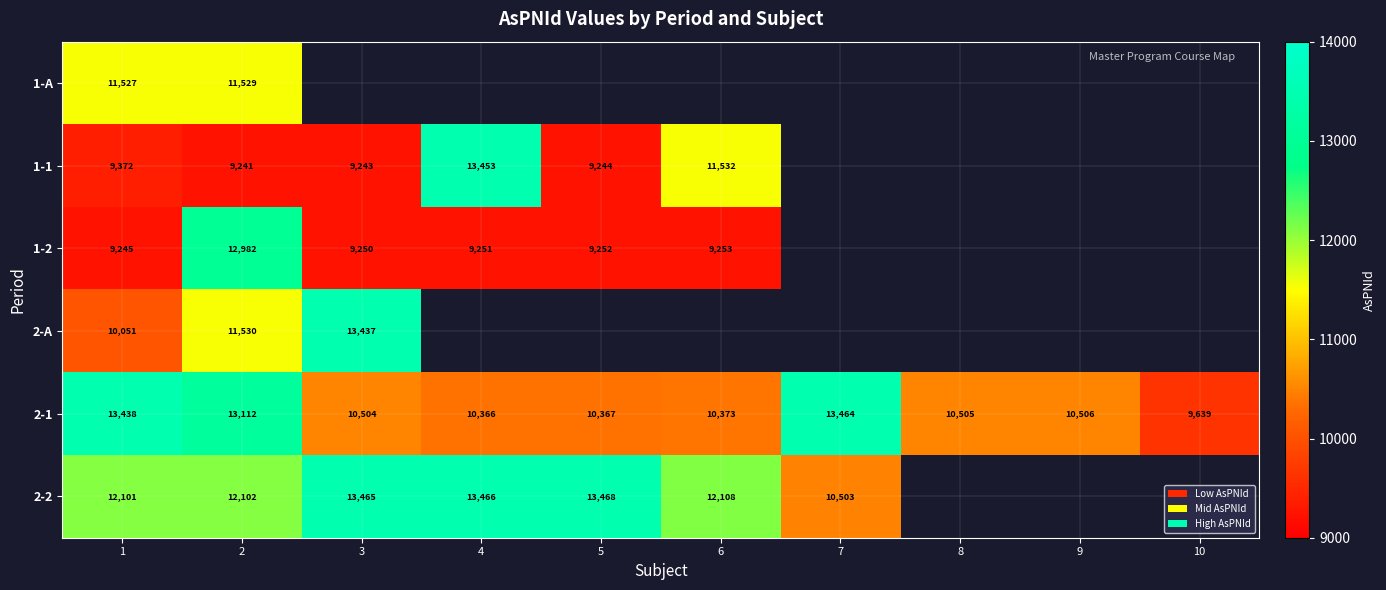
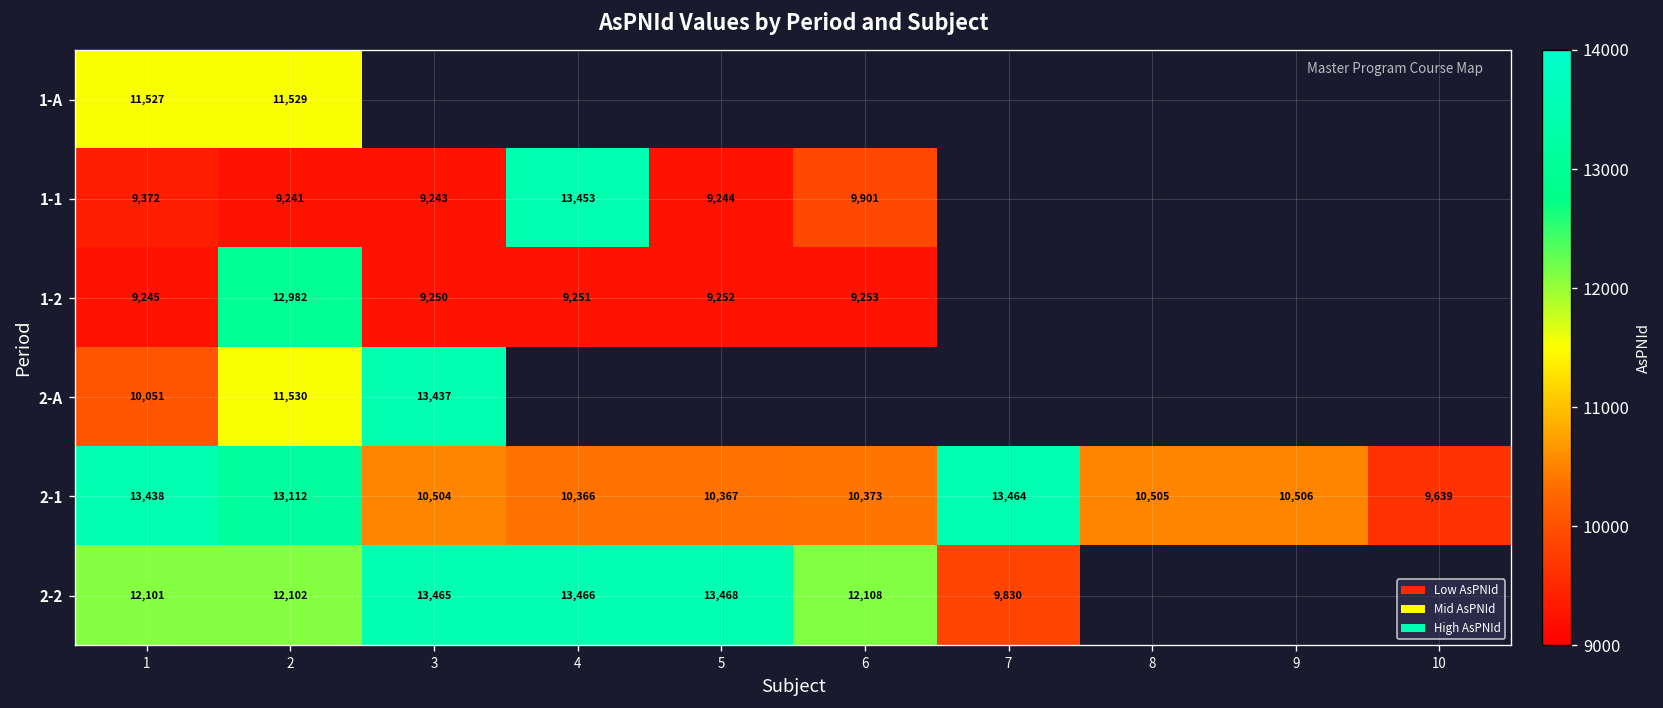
1-1, 6: 11,532 -> 9,901
2-2, 7: 10,503 -> 9,830
